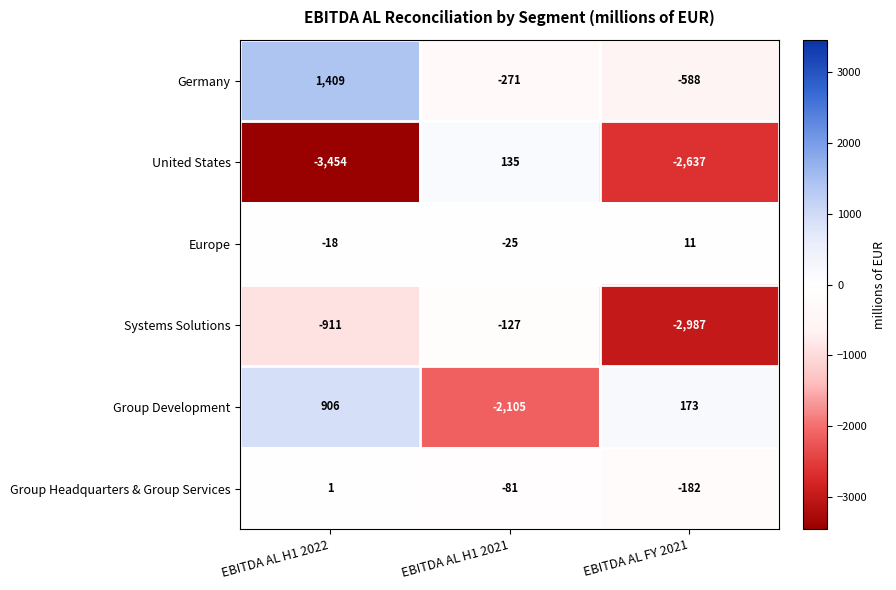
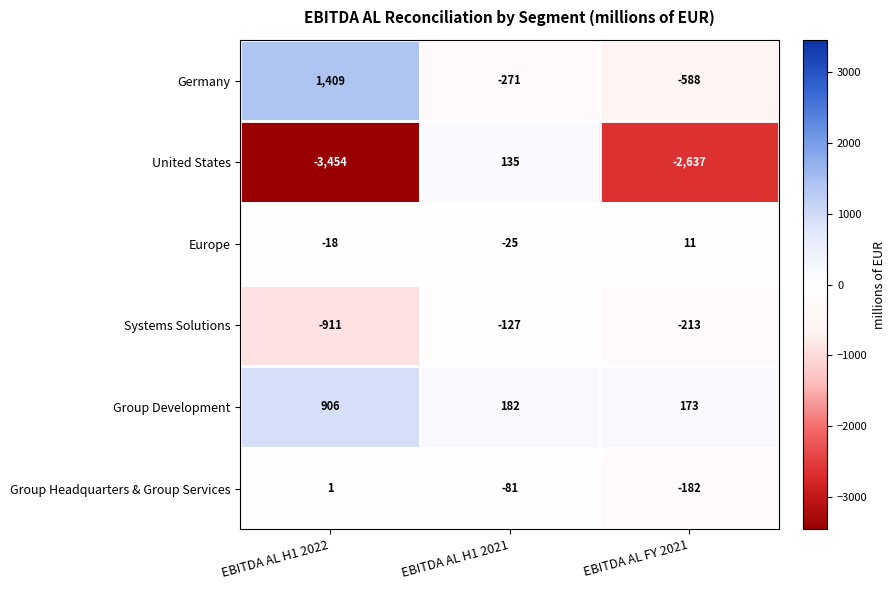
Systems Solutions, EBITDA AL FY 2021: -2,987 -> -213
Group Development, EBITDA AL H1 2021: -2,105 -> 182
